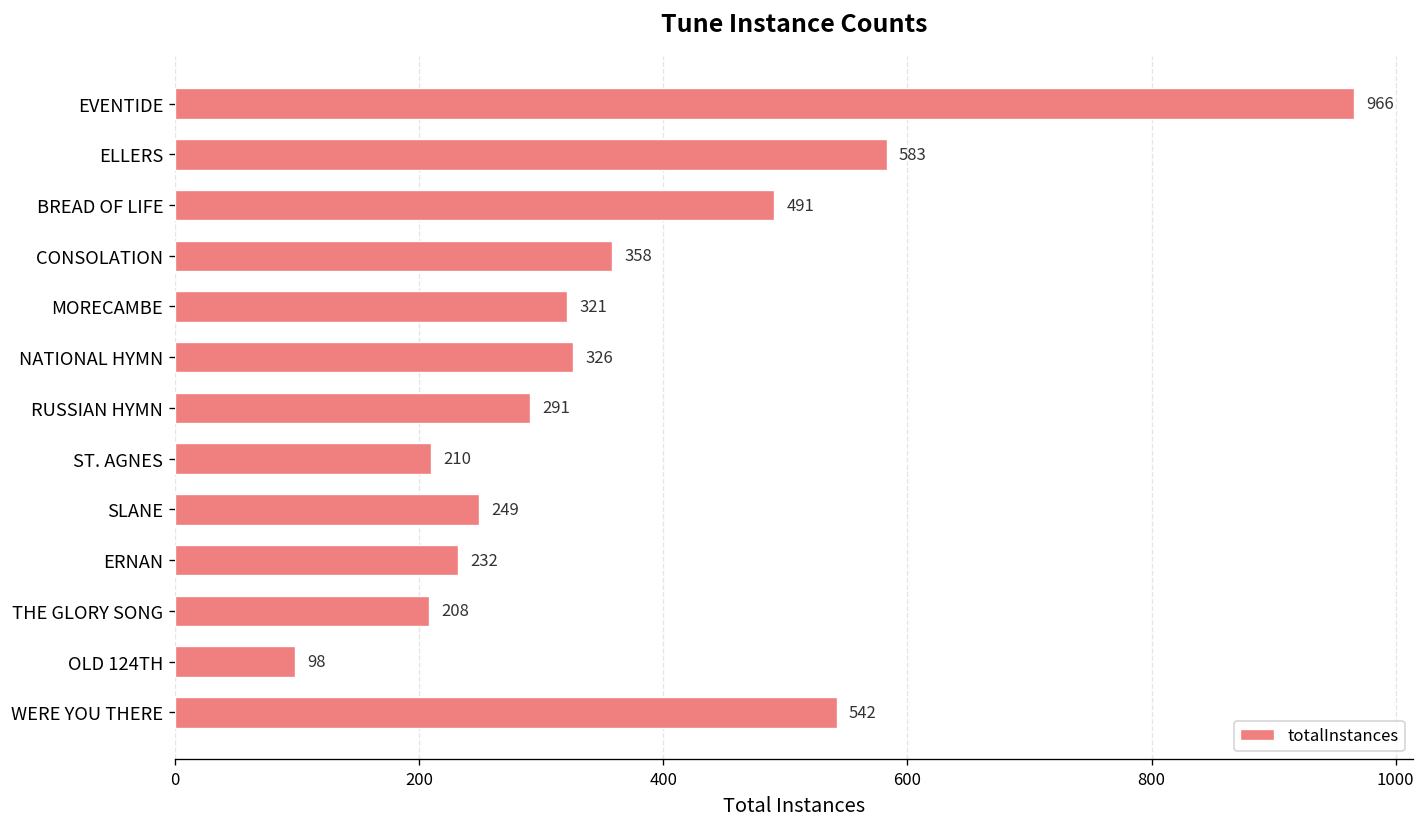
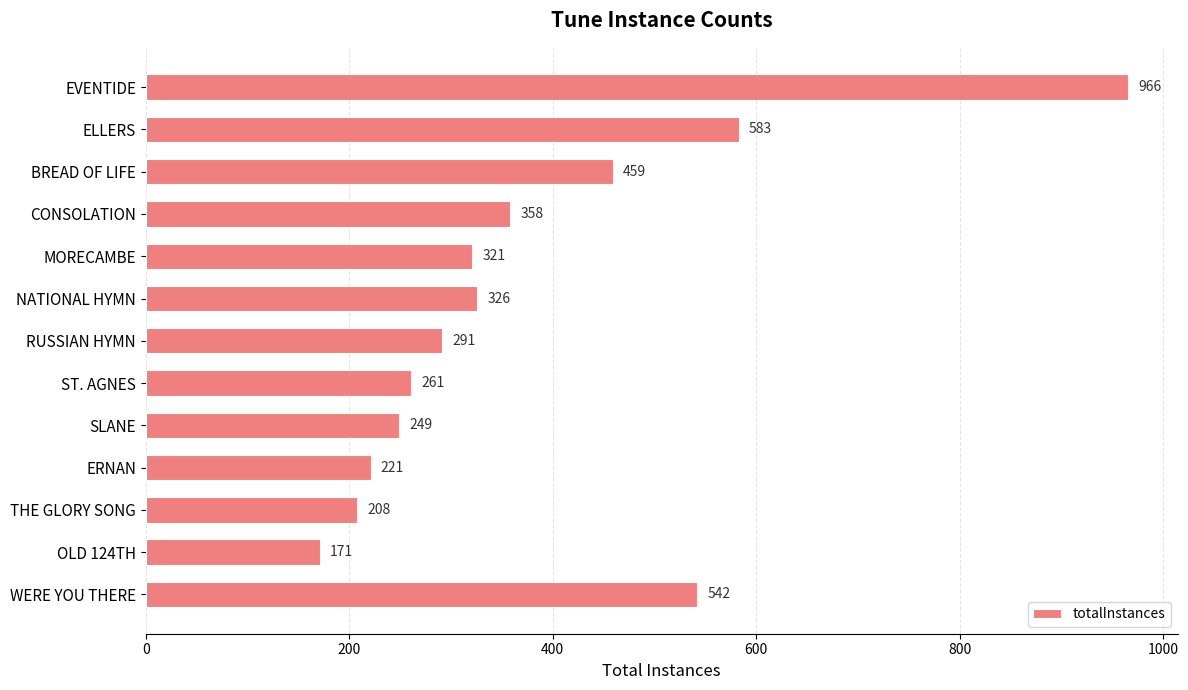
BREAD OF LIFE: 491 -> 459
ST. AGNES: 210 -> 261
ERNAN: 232 -> 221
OLD 124TH: 98 -> 171
